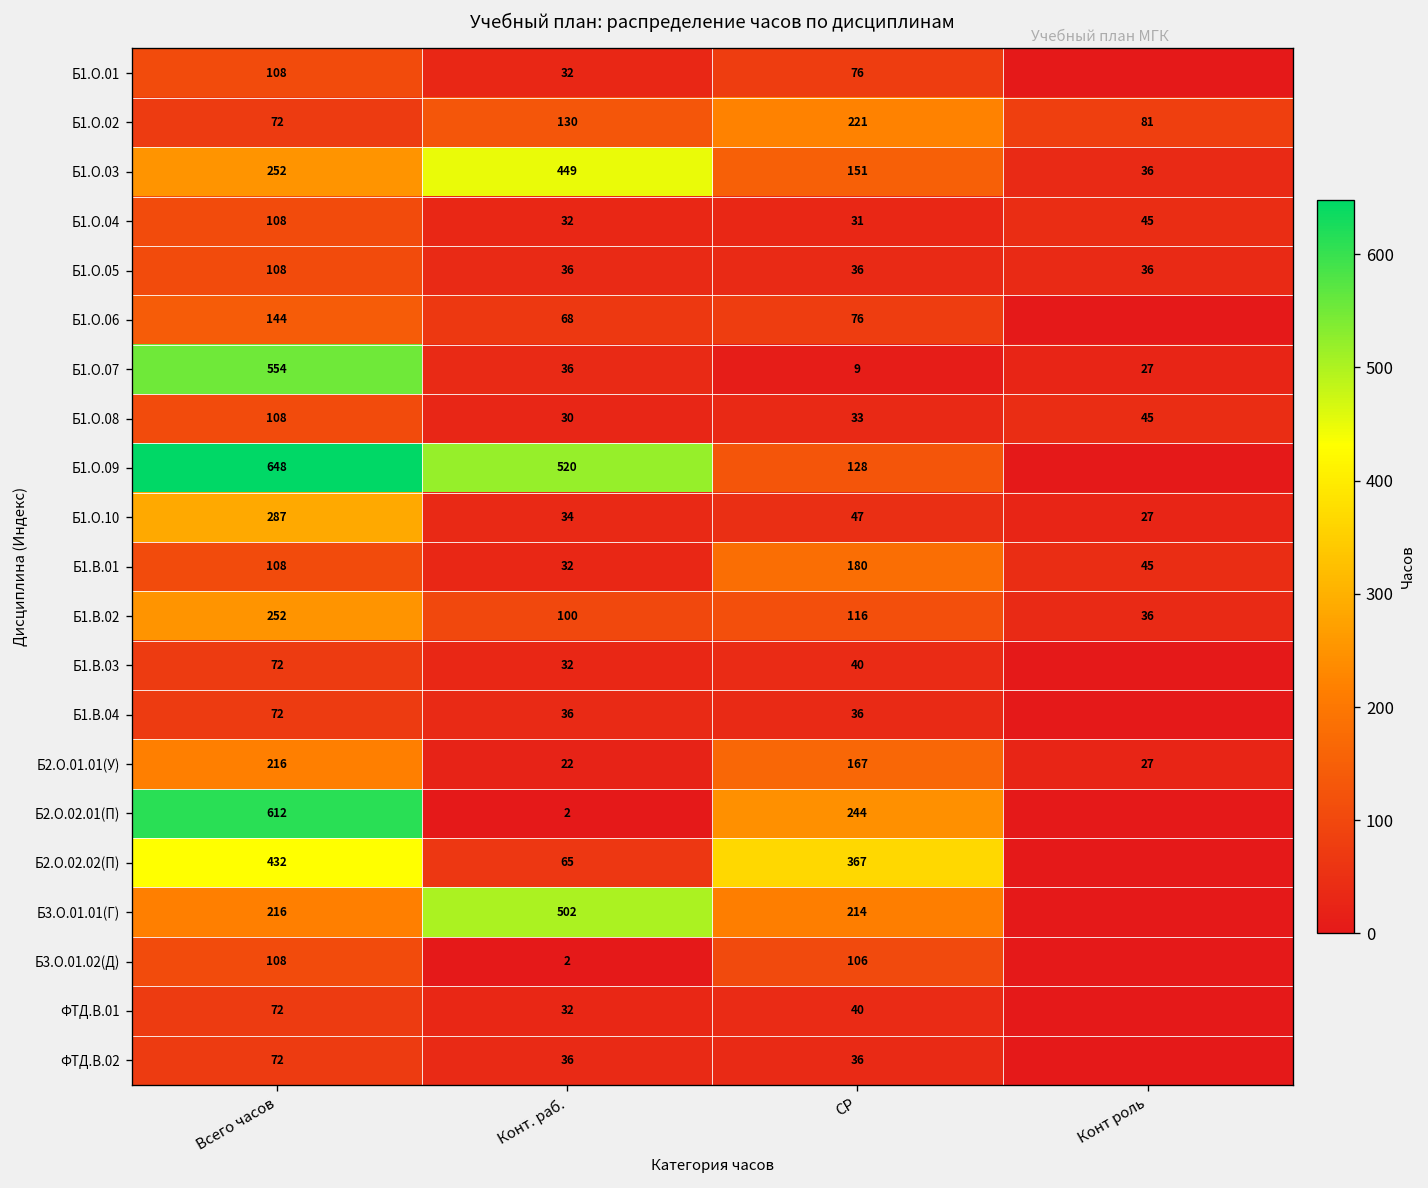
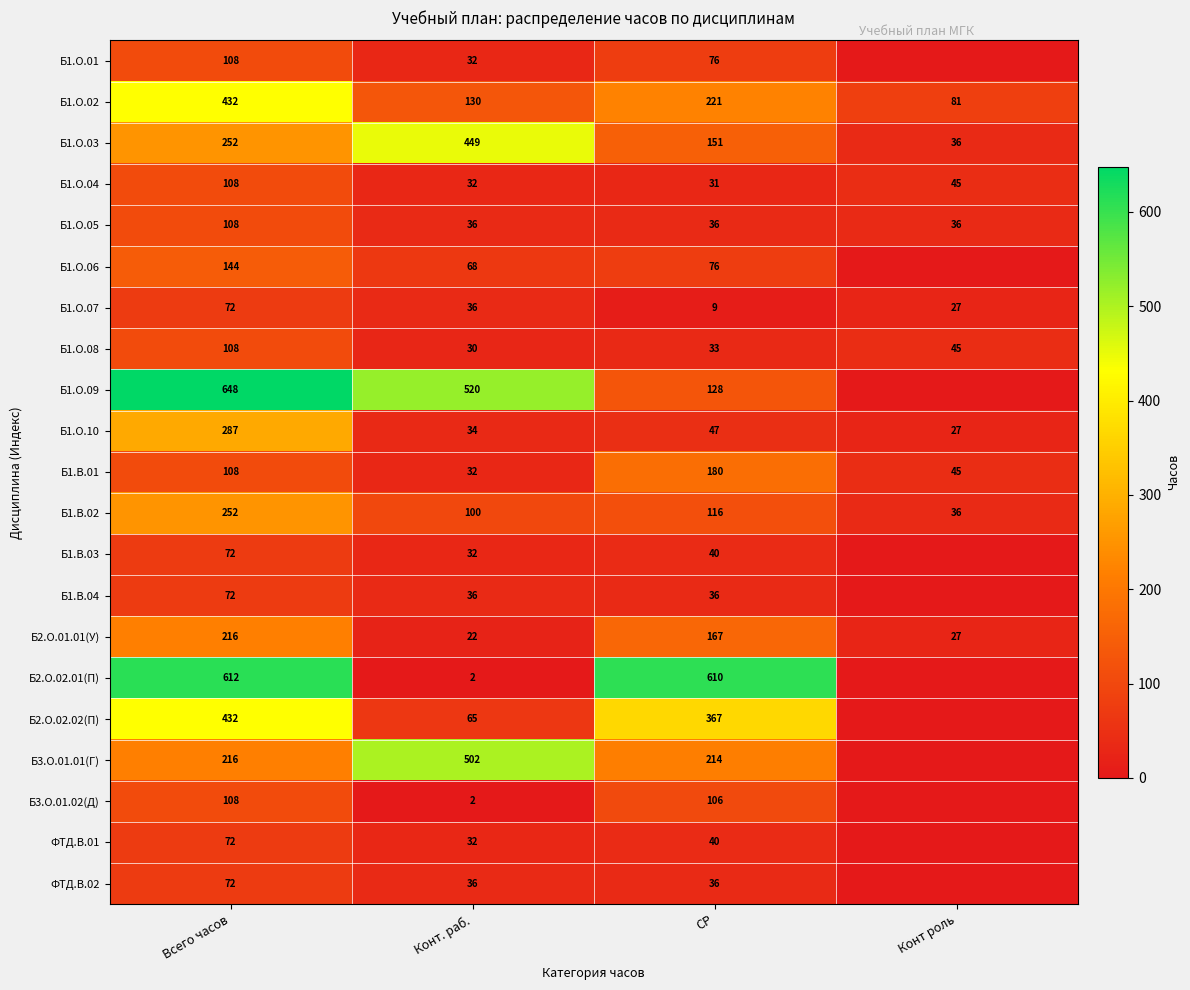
Б1.О.02, Всего часов: 72 -> 432
Б1.О.07, Всего часов: 554 -> 72
Б2.О.02.01(П), СР: 244 -> 610
